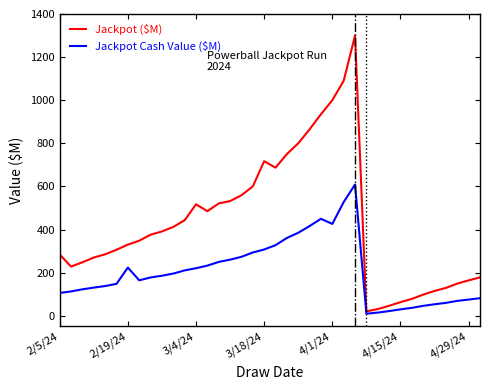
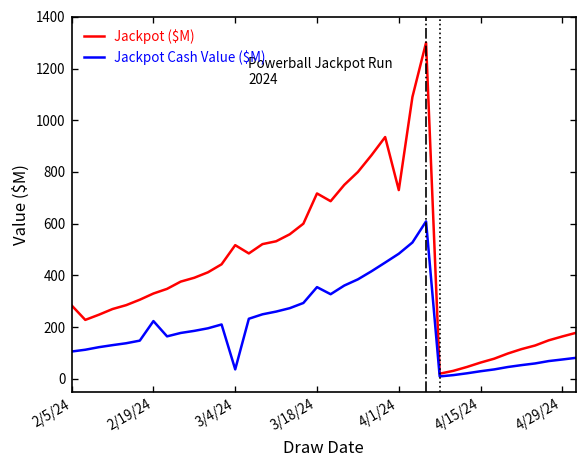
Jackpot Cash Value ($M), 3/4/24: 220 -> 40
Jackpot Cash Value ($M), 3/18/24: 310 -> 350
Jackpot ($M), 4/1/24: 1000 -> 730
Jackpot Cash Value ($M), 4/1/24: 430 -> 480
